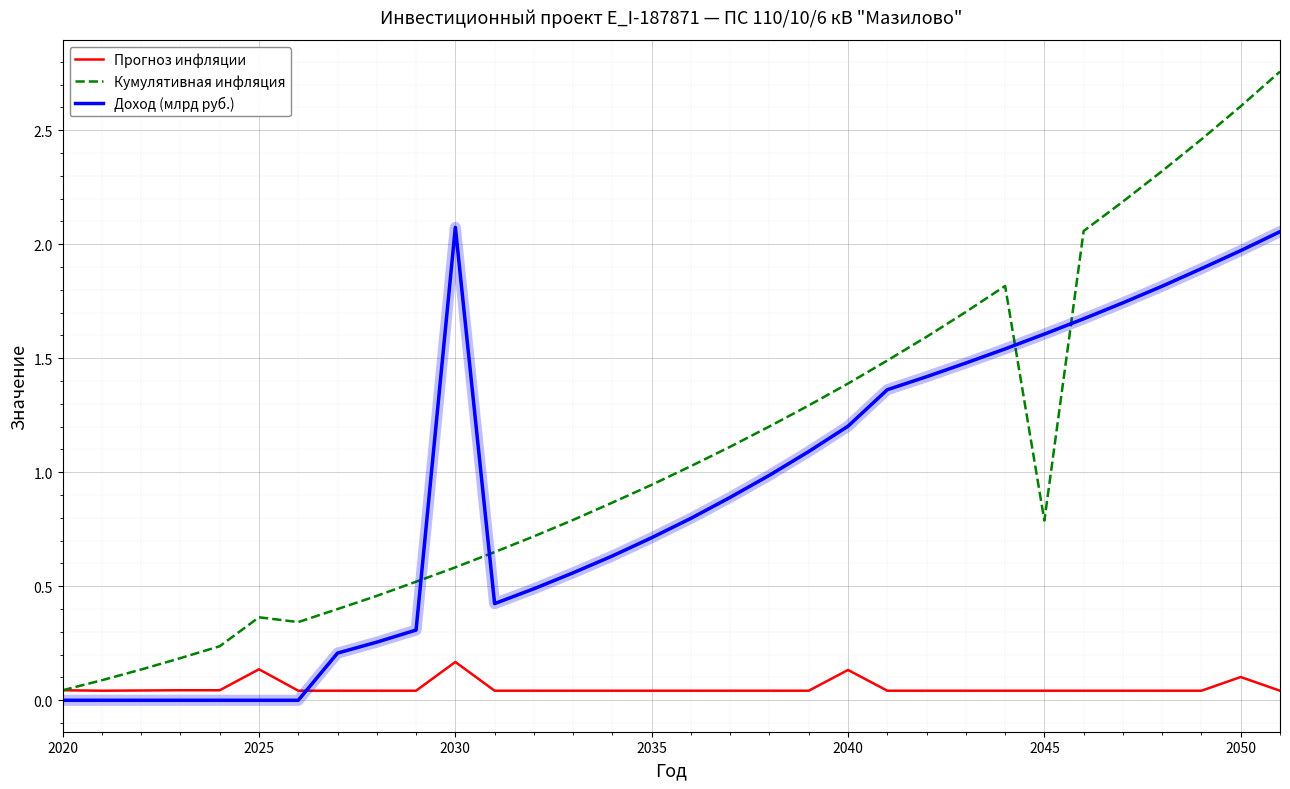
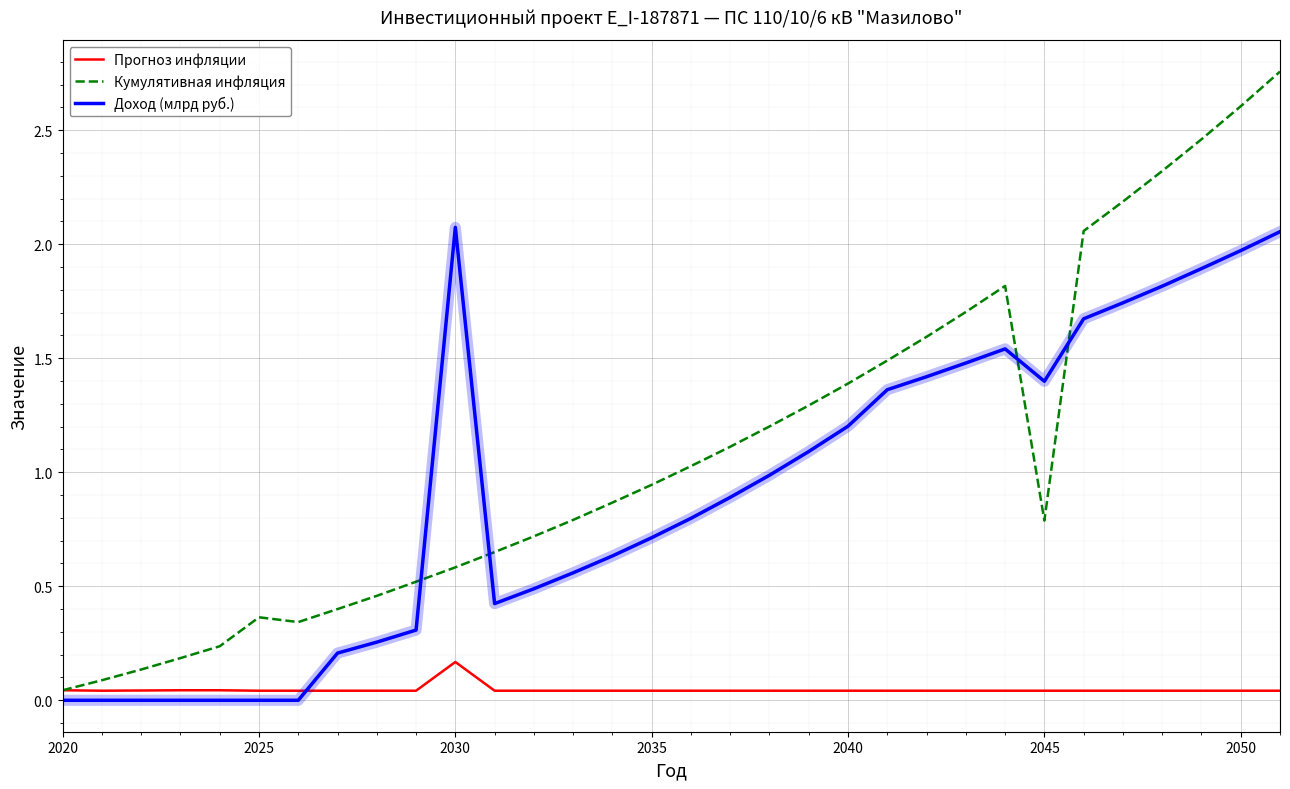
Прогноз инфляции, 2025: 0.14 -> 0.04
Прогноз инфляции, 2040: 0.13 -> 0.04
Доход (млрд руб.), 2045: 1.61 -> 1.40
Прогноз инфляции, 2050: 0.10 -> 0.04
